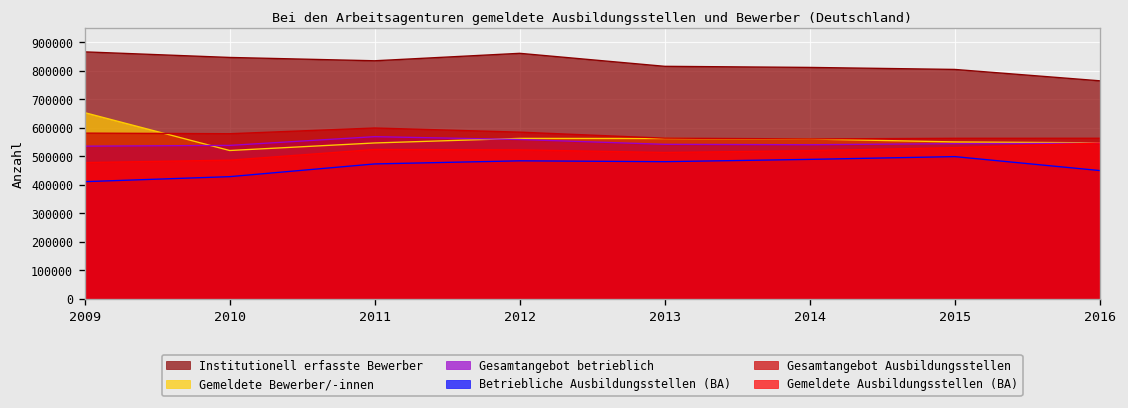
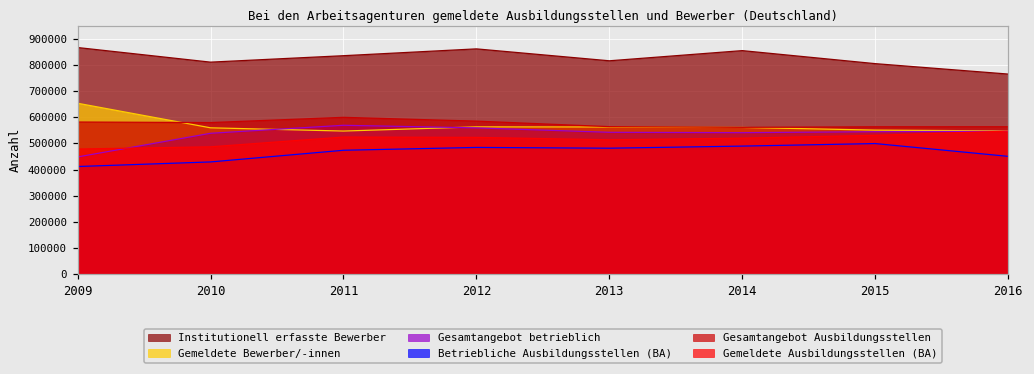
Gesamtangebot betrieblich, 2009: 540000 -> 450000
Institutionell erfasste Bewerber, 2010: 850000 -> 810000
Gemeldete Bewerber/-innen, 2010: 520000 -> 560000
Institutionell erfasste Bewerber, 2014: 810000 -> 860000
